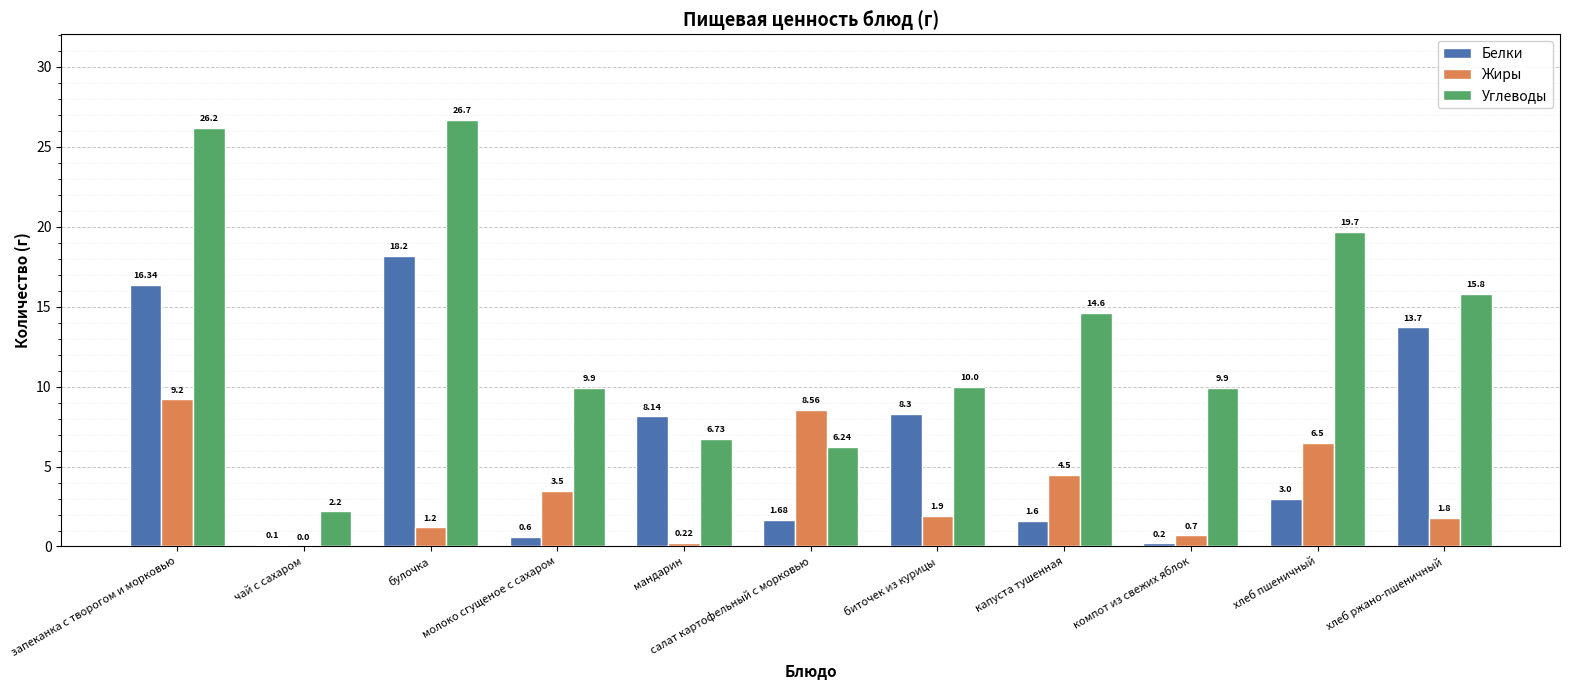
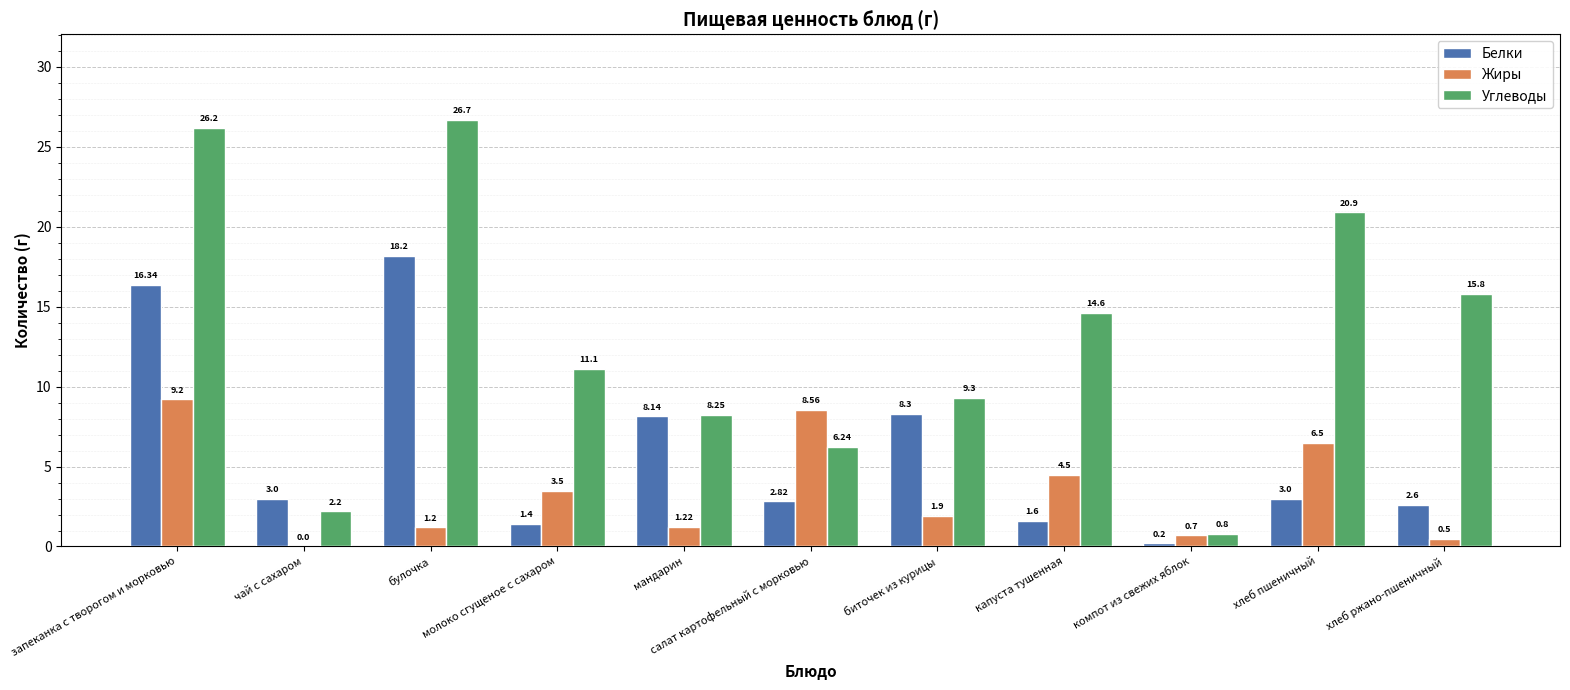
Белки, чай с сахаром: 0.1 -> 3.0
Белки, молоко сгущеное с сахаром: 0.6 -> 1.4
Углеводы, молоко сгущеное с сахаром: 9.9 -> 11.1
Жиры, мандарин: 0.22 -> 1.22
Углеводы, мандарин: 6.73 -> 8.25
Белки, салат картофельный с морковью: 1.68 -> 2.82
Углеводы, биточек из курицы: 10.0 -> 9.3
Углеводы, компот из свежих яблок: 9.9 -> 0.8
Углеводы, хлеб пшеничный: 19.7 -> 20.9
Белки, хлеб ржано-пшеничный: 13.7 -> 2.6
Жиры, хлеб ржано-пшеничный: 1.8 -> 0.5
